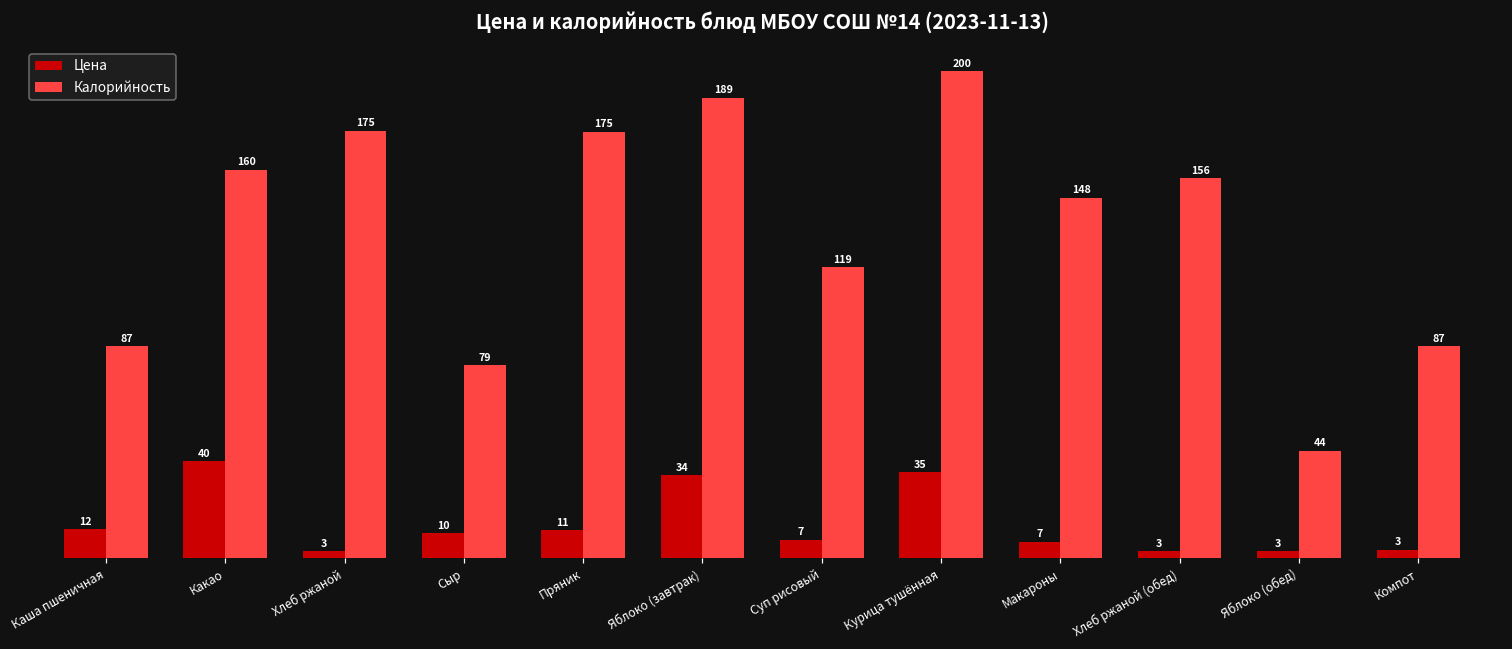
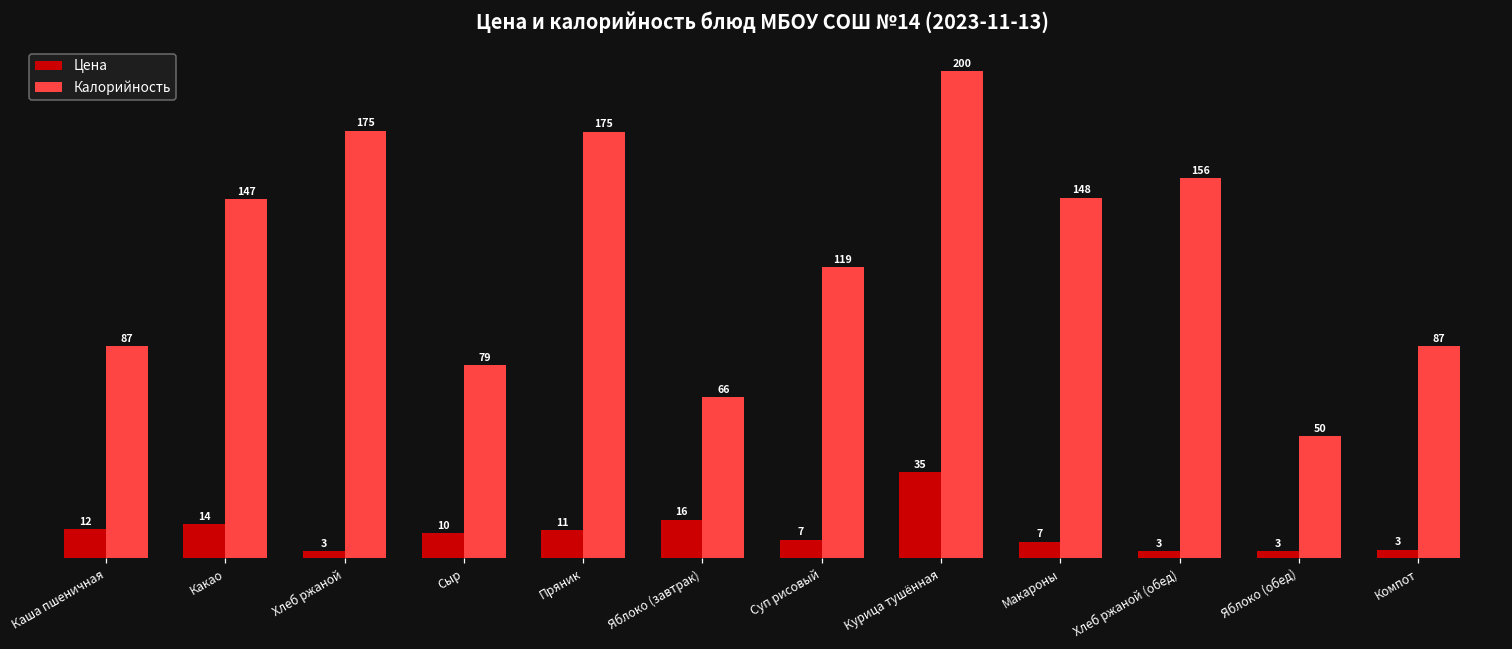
Цена, Какао: 40 -> 14
Калорийность, Какао: 160 -> 147
Цена, Яблоко (завтрак): 34 -> 16
Калорийность, Яблоко (завтрак): 189 -> 66
Калорийность, Яблоко (обед): 44 -> 50
